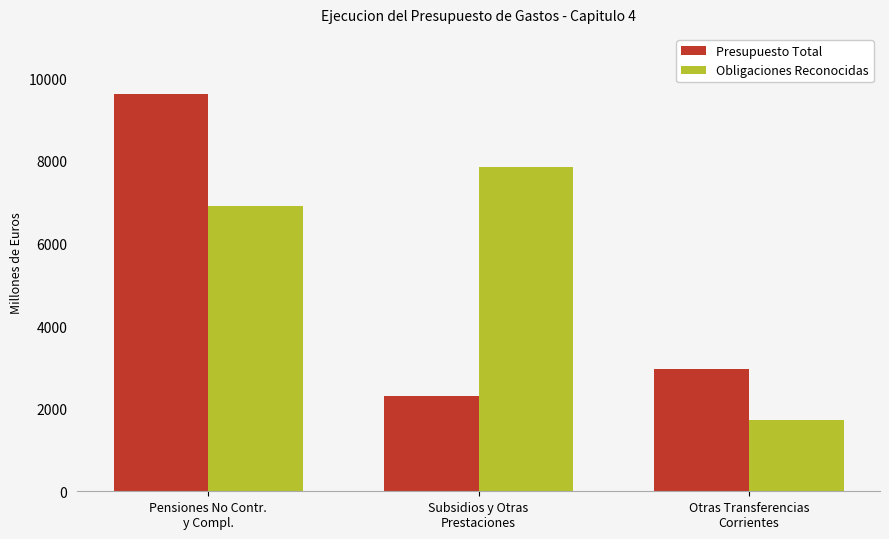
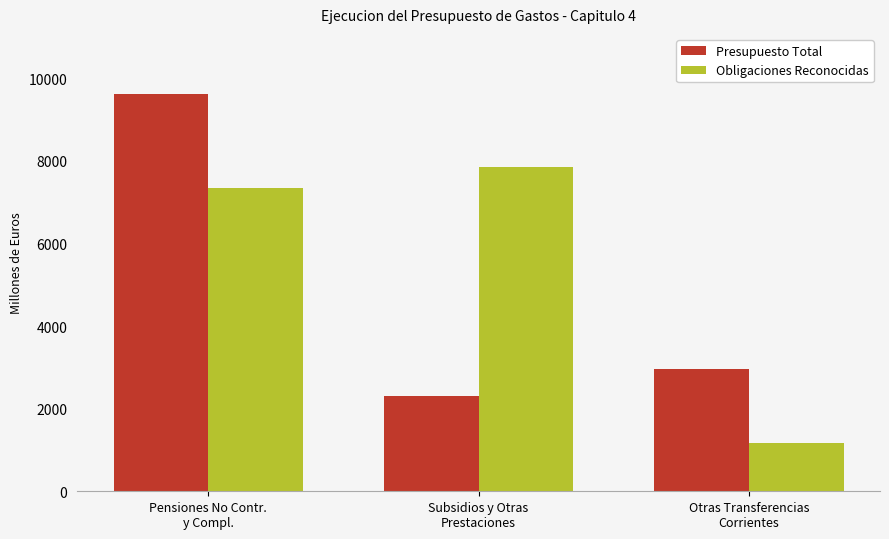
Obligaciones Reconocidas, Pensiones No Contr. y Compl.: 6900 -> 7300
Obligaciones Reconocidas, Otras Transferencias Corrientes: 1700 -> 1200
